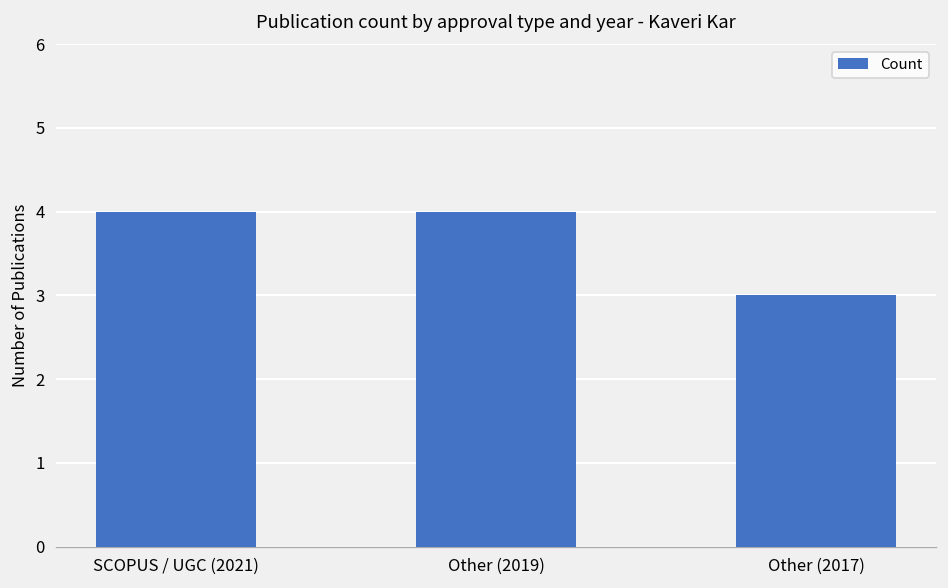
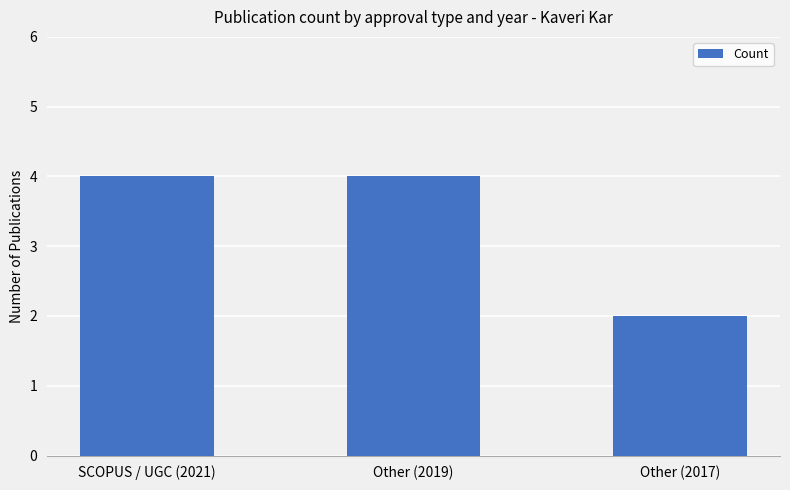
Other (2017): 3 -> 2
